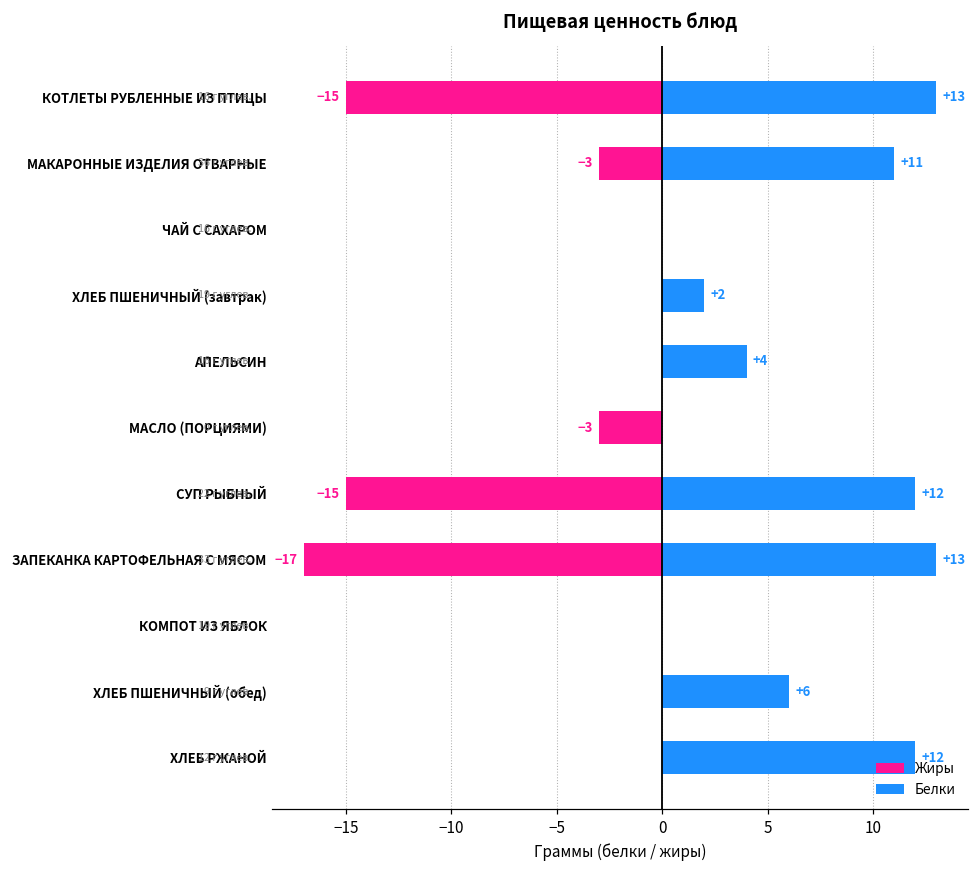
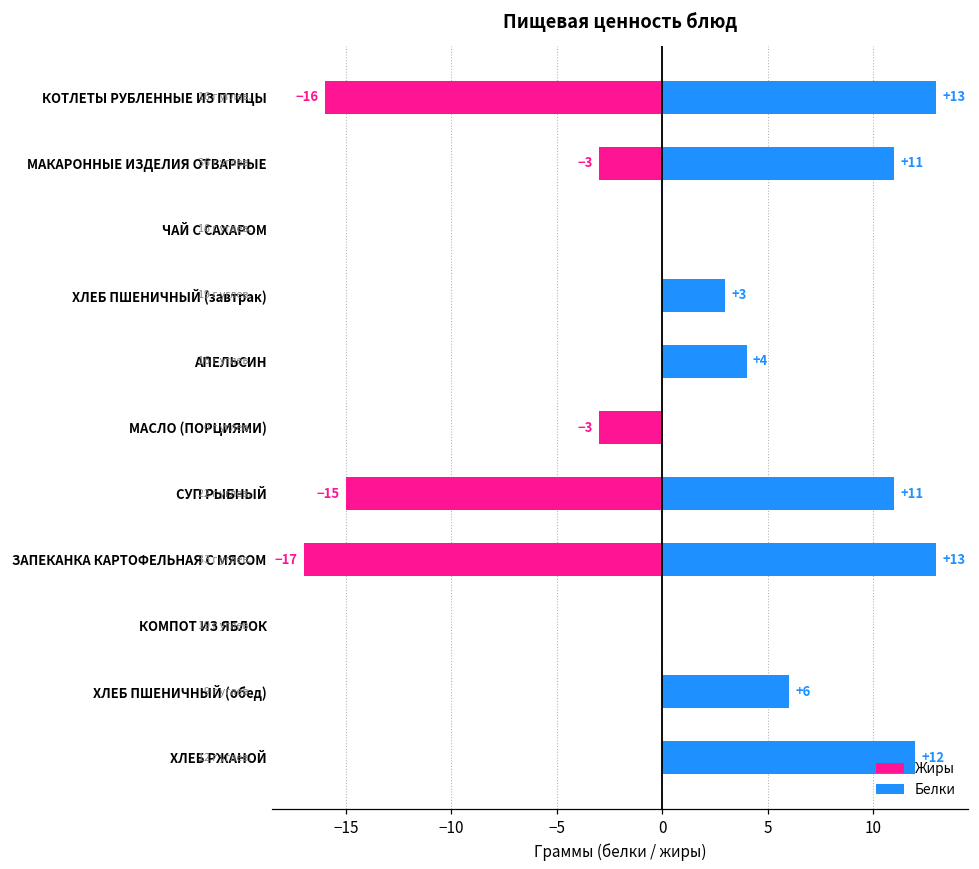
Жиры, КОТЛЕТЫ РУБЛЕННЫЕ ИЗ ПТИЦЫ: -15 -> -16
Белки, ХЛЕБ ПШЕНИЧНЫЙ (завтрак): +2 -> +3
Белки, СУП РЫБНЫЙ: +12 -> +11
